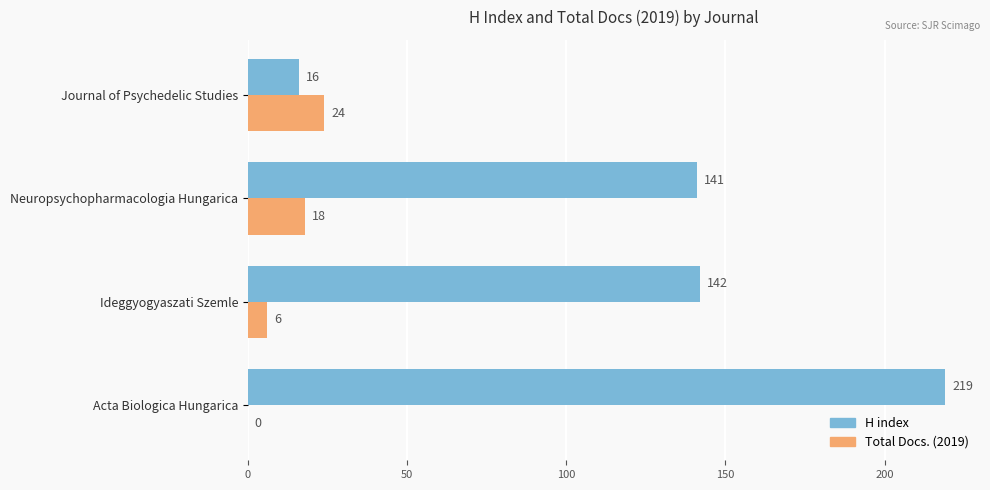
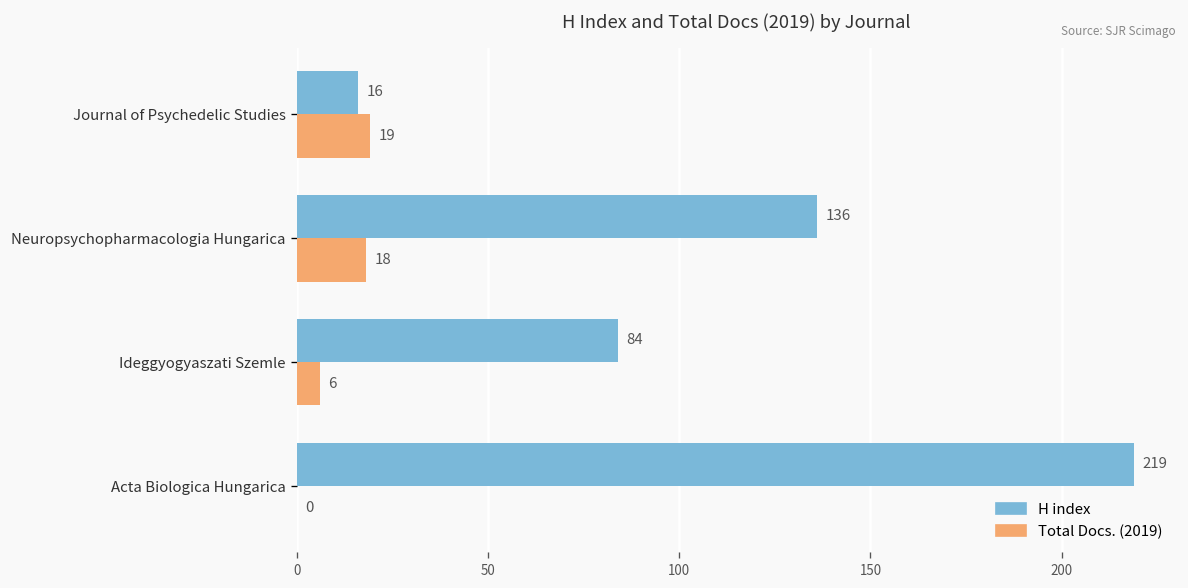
Total Docs. (2019), Journal of Psychedelic Studies: 24 -> 19
H index, Neuropsychopharmacologia Hungarica: 141 -> 136
H index, Ideggyogyaszati Szemle: 142 -> 84
